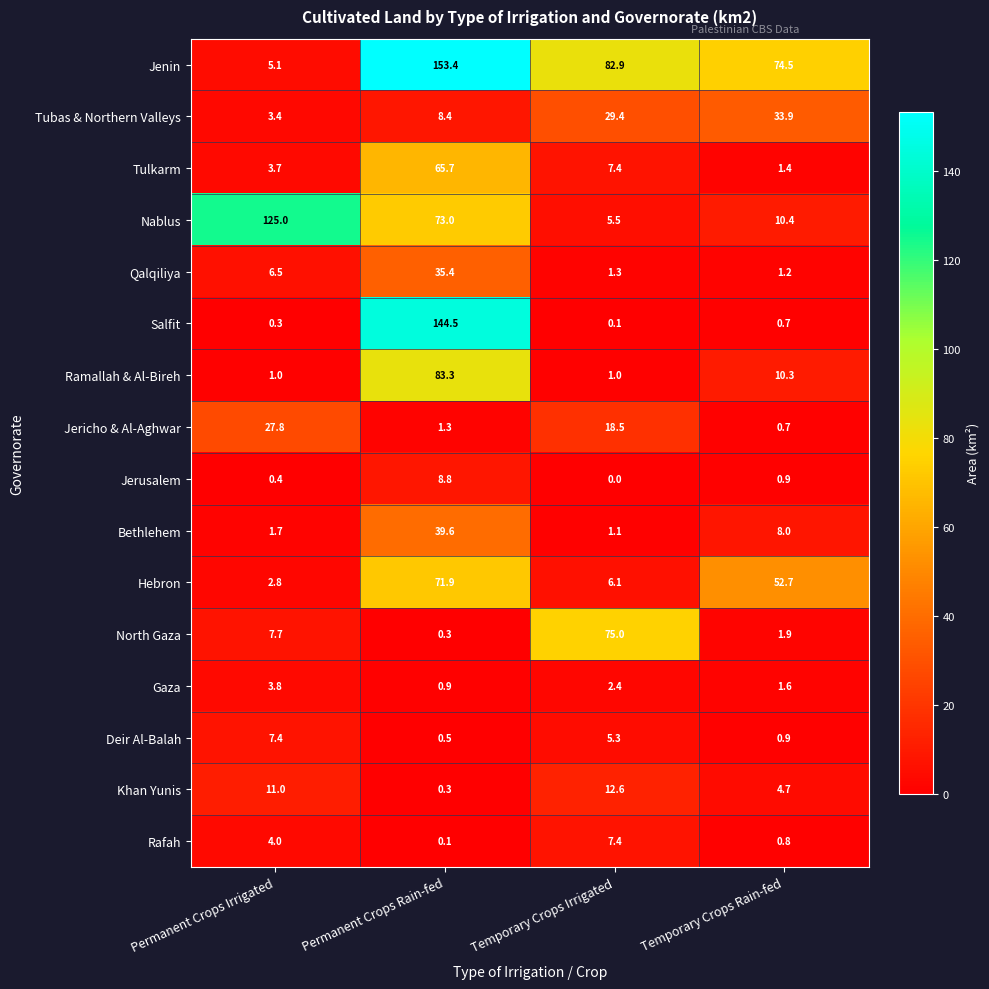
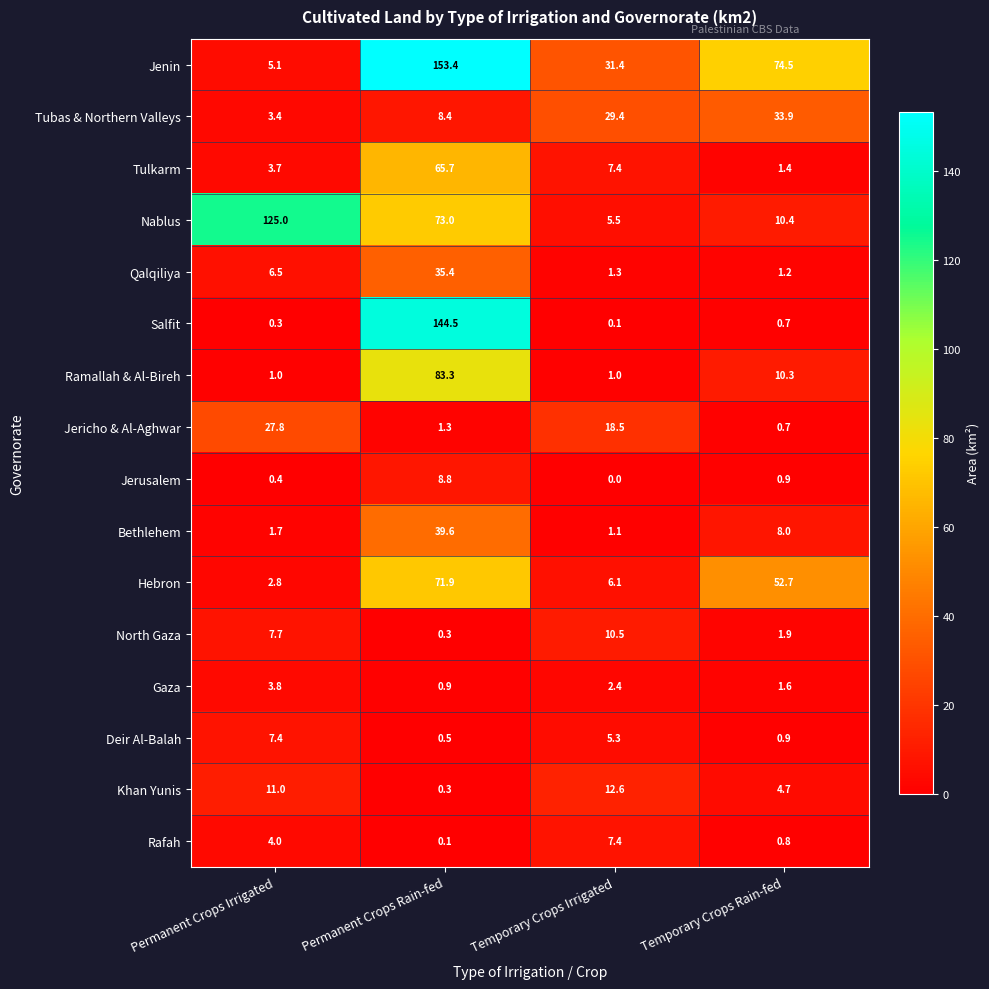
Jenin, Temporary Crops Irrigated: 82.9 -> 31.4
North Gaza, Temporary Crops Irrigated: 75.0 -> 10.5
